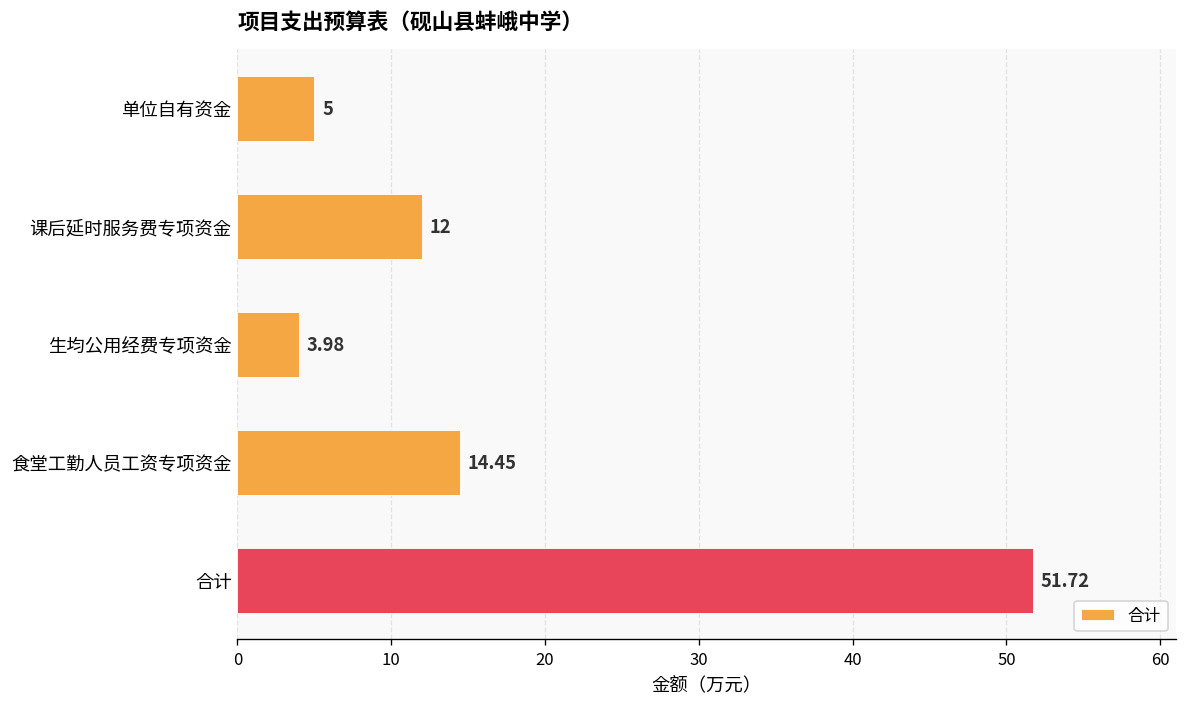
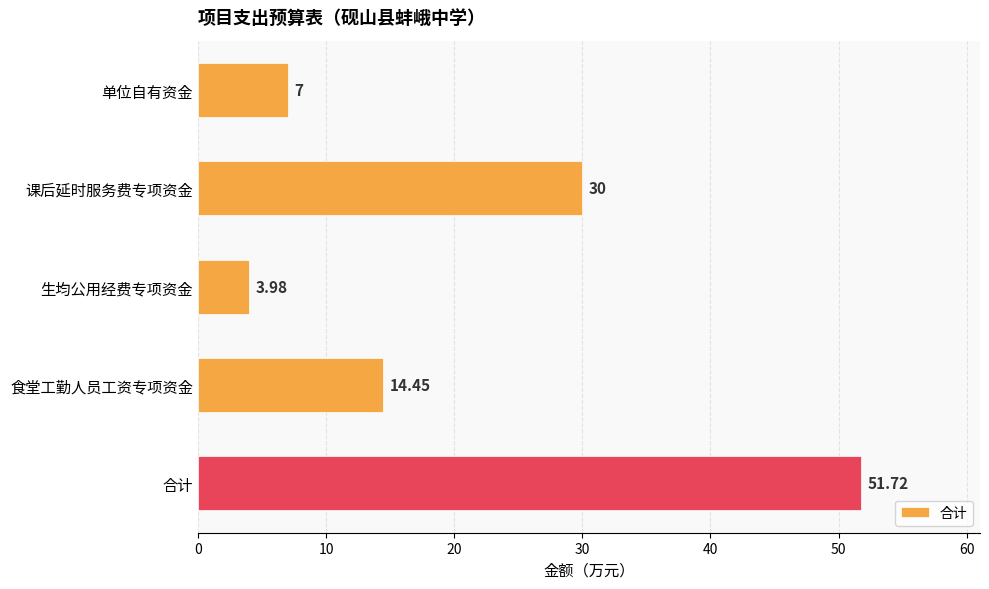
单位自有资金: 5 -> 7
课后延时服务费专项资金: 12 -> 30
